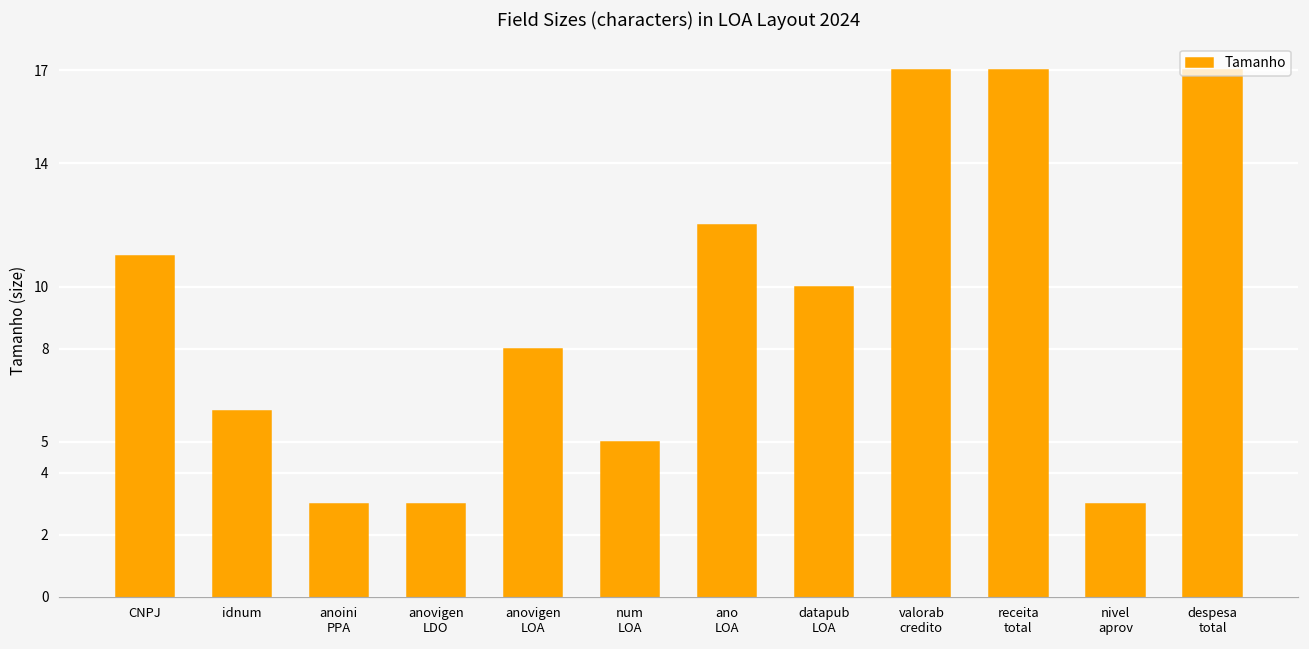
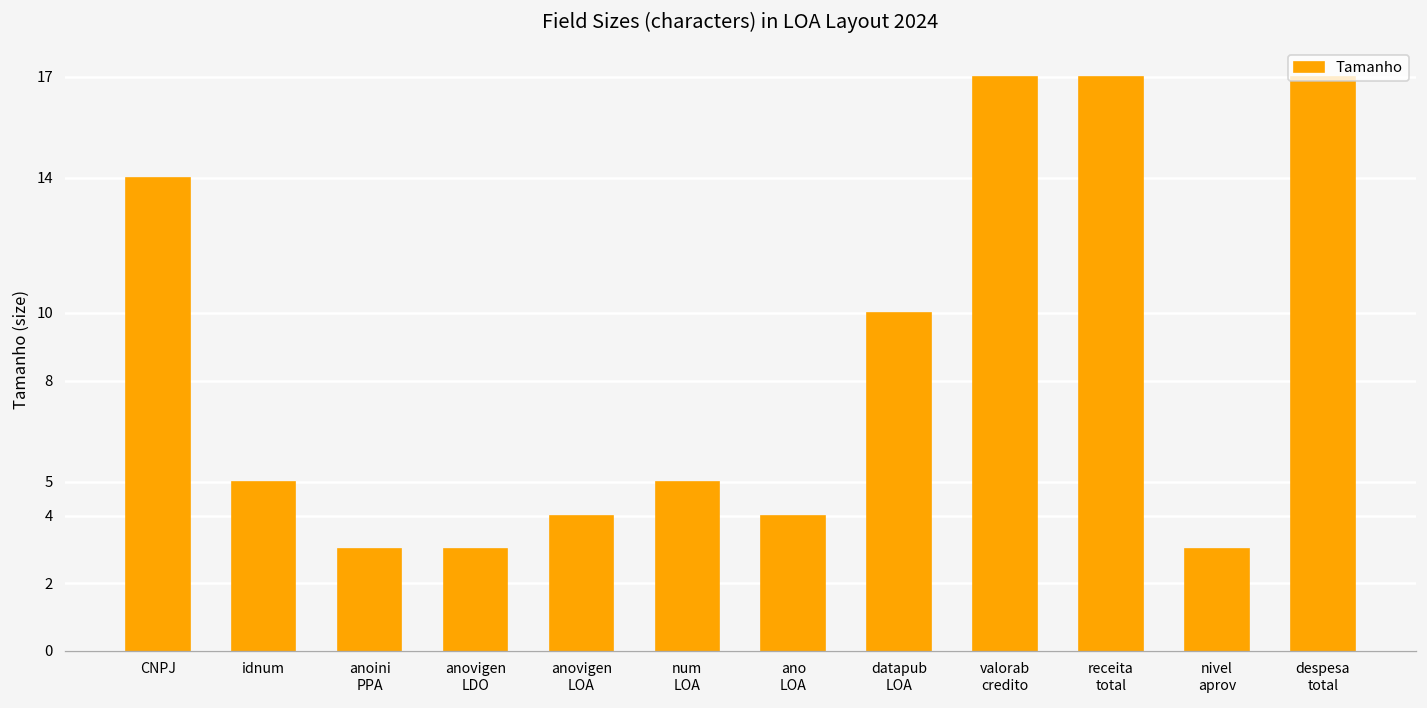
CNPJ: 11 -> 14
idnum: 6 -> 5
anovigen LOA: 8 -> 4
ano LOA: 12 -> 4
